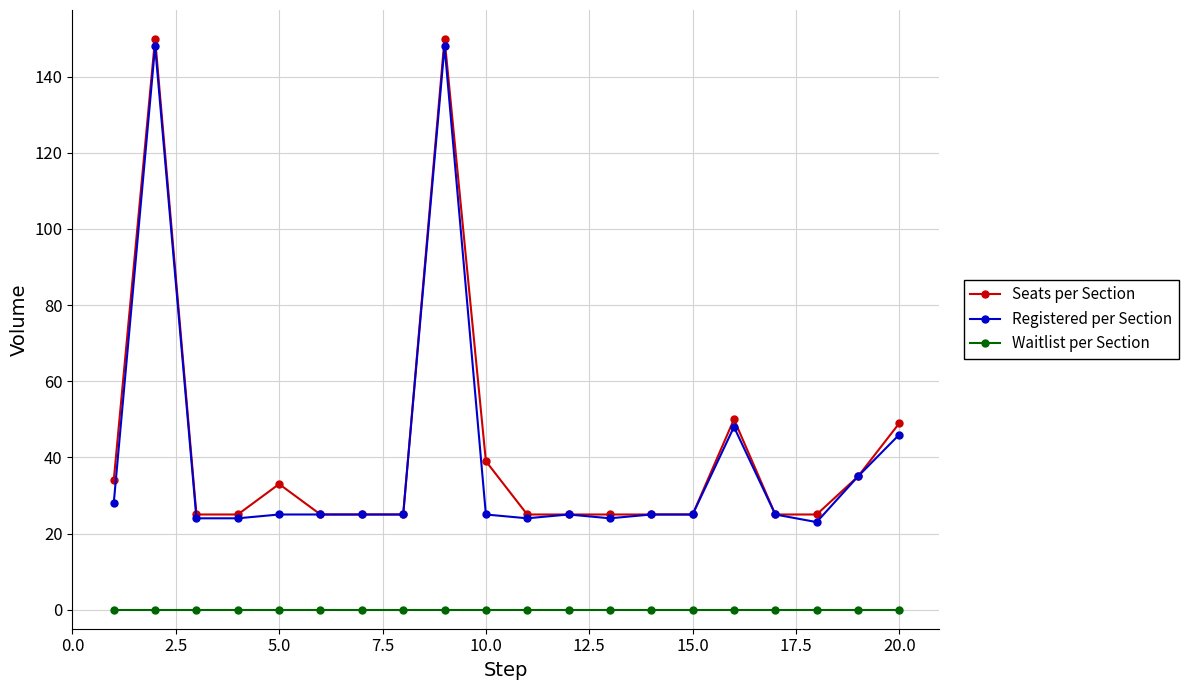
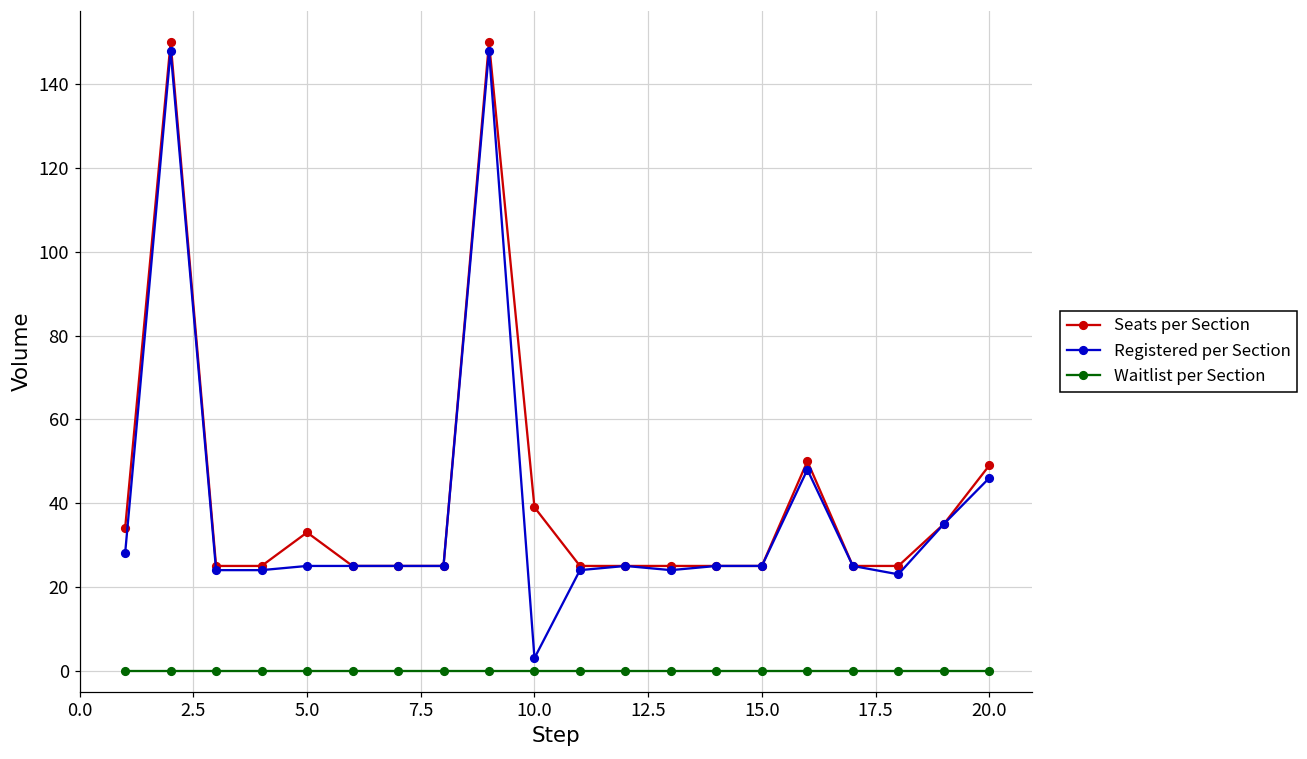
Registered per Section, 10.0: 25 -> 3
